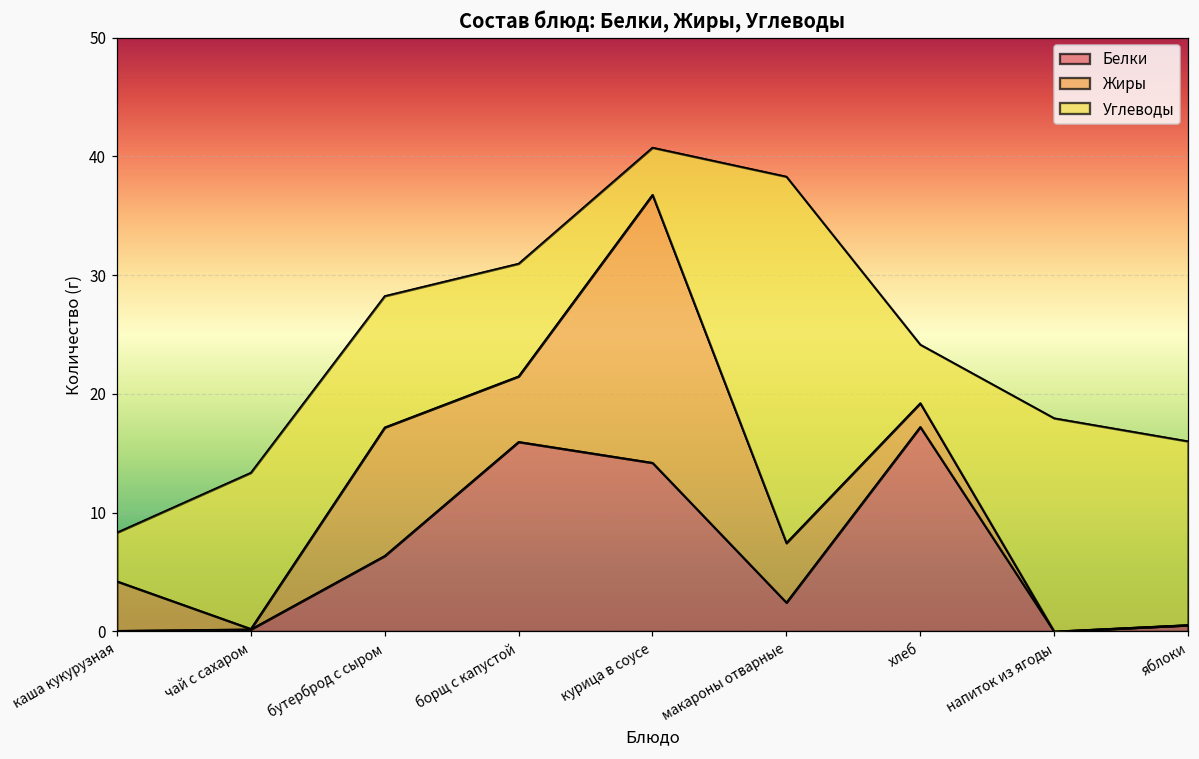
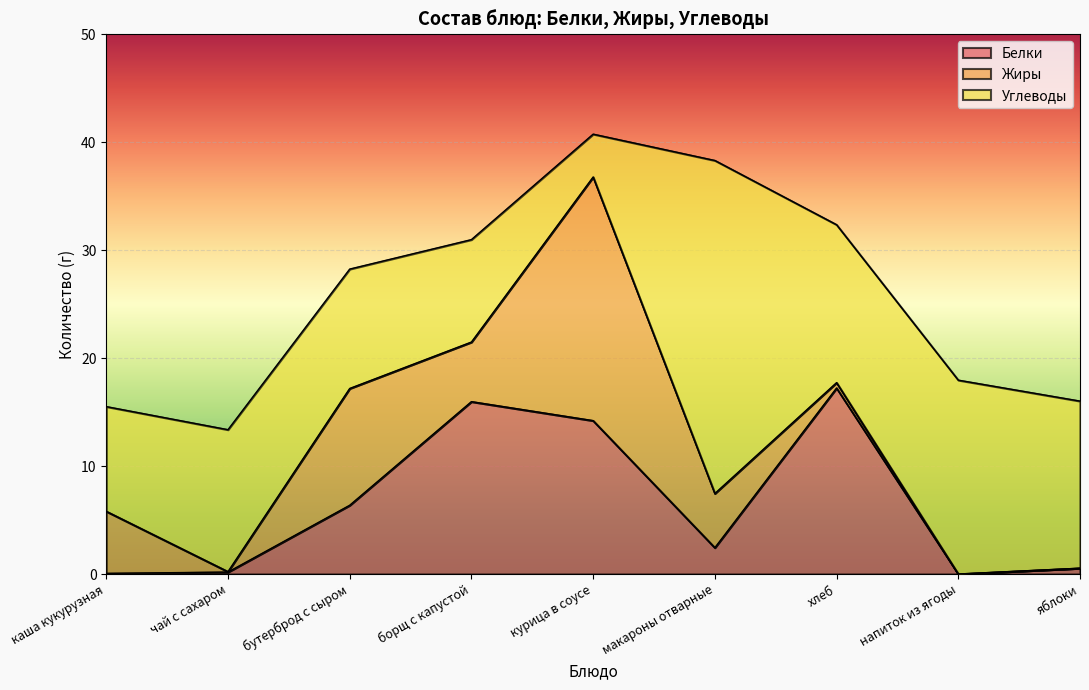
Жиры, каша кукурузная: 4.2 -> 5.8
Углеводы, каша кукурузная: 4.1 -> 9.7
Жиры, хлеб: 2.0 -> 0.5
Углеводы, хлеб: 4.9 -> 14.6
